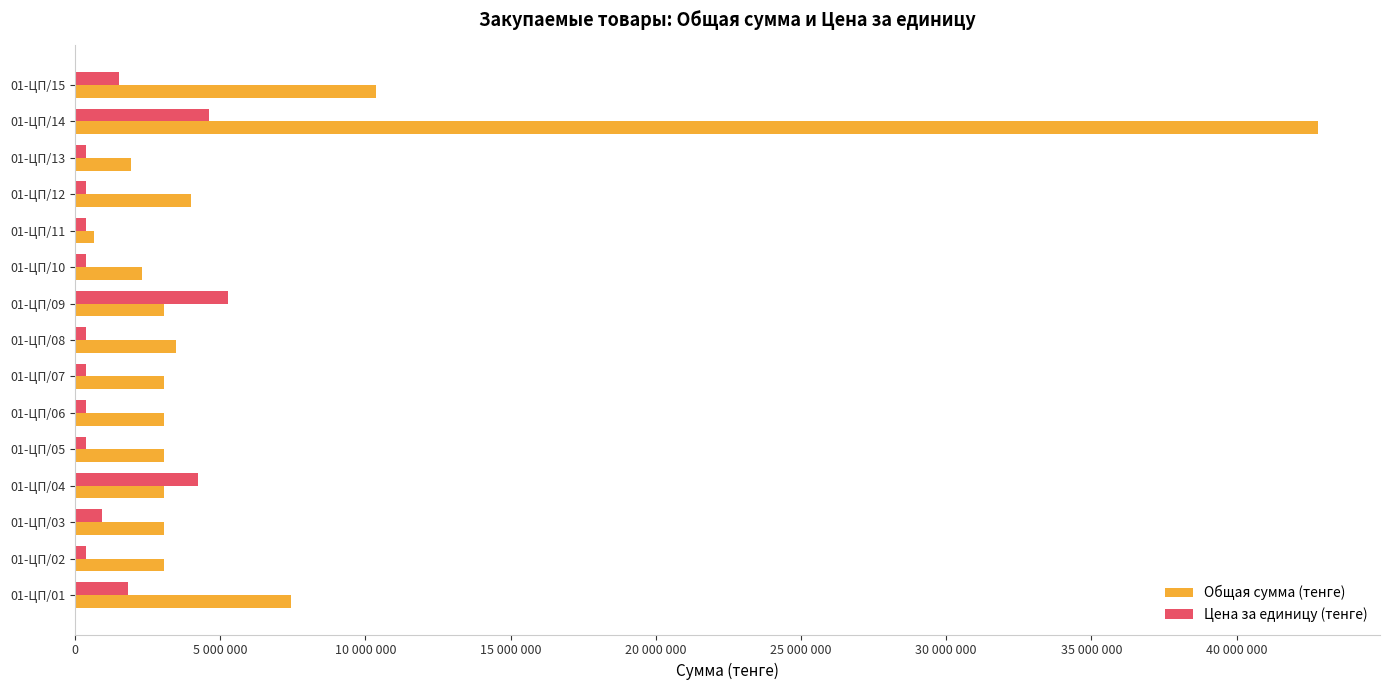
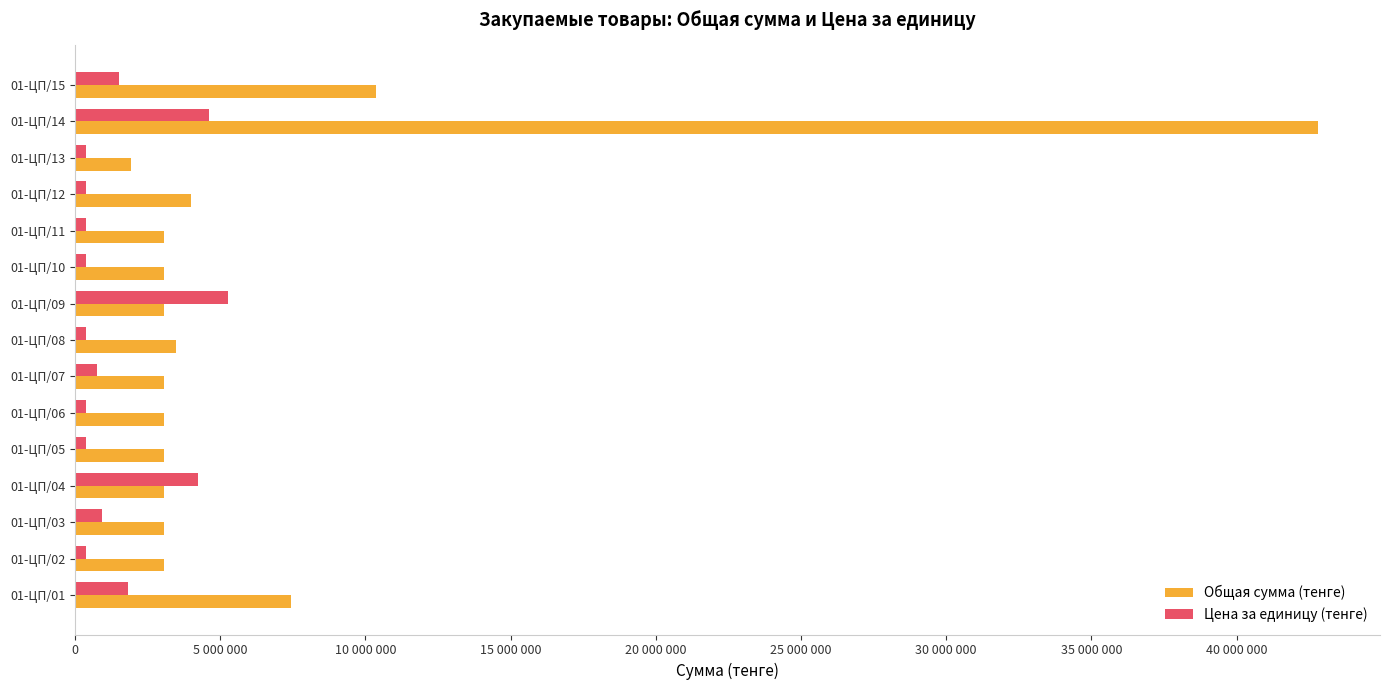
Общая сумма (тенге), 01-ЦП/11: 700000 -> 3100000
Общая сумма (тенге), 01-ЦП/10: 2300000 -> 3100000
Цена за единицу (тенге), 01-ЦП/07: 400000 -> 800000
